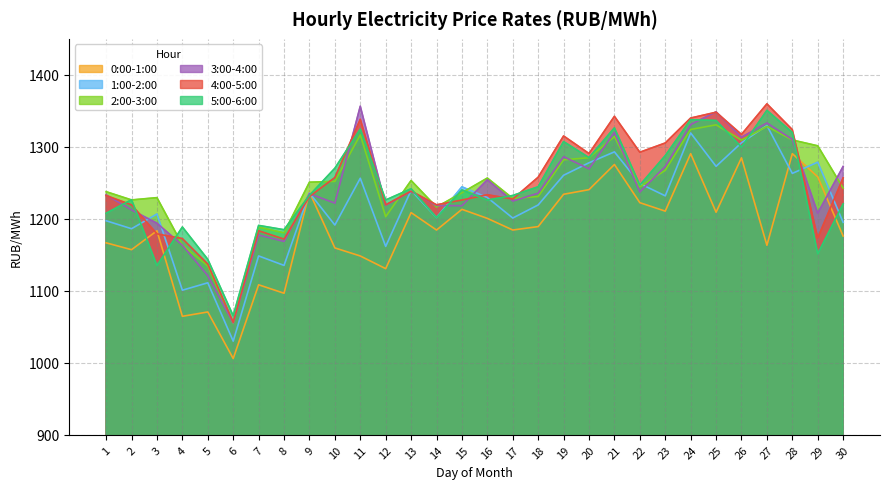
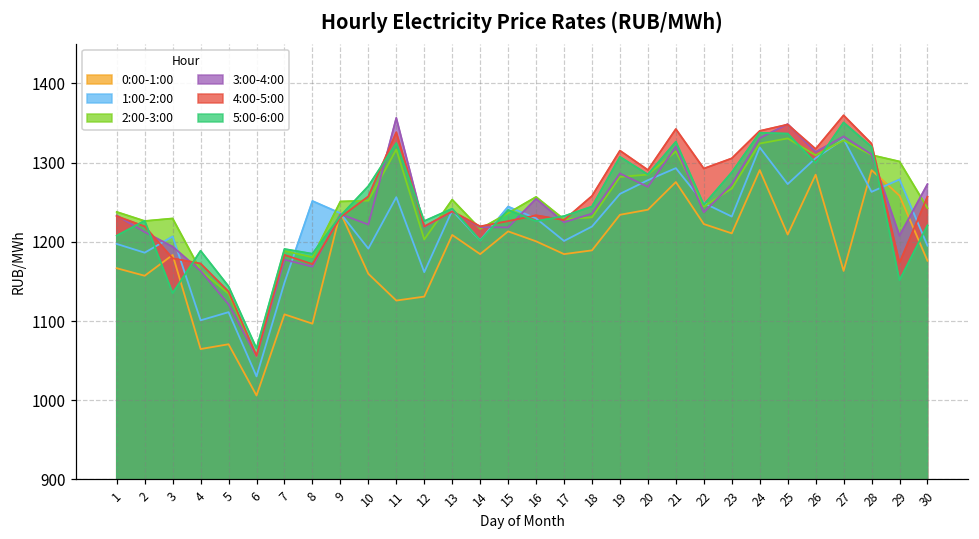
1:00-2:00, 8: 1140 -> 1250
0:00-1:00, 11: 1150 -> 1130
